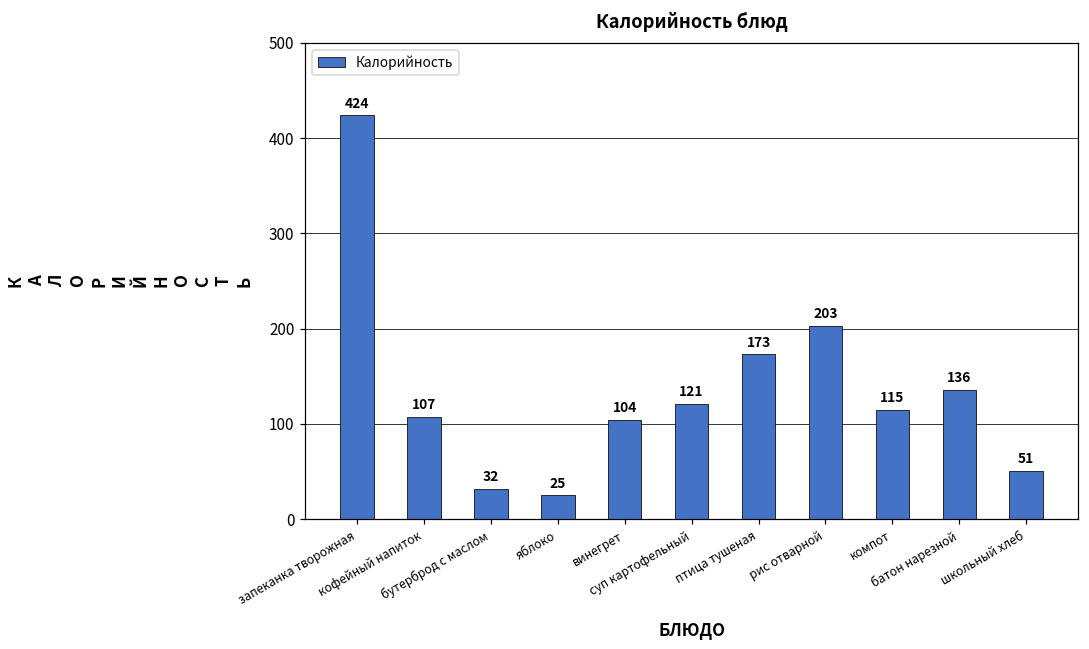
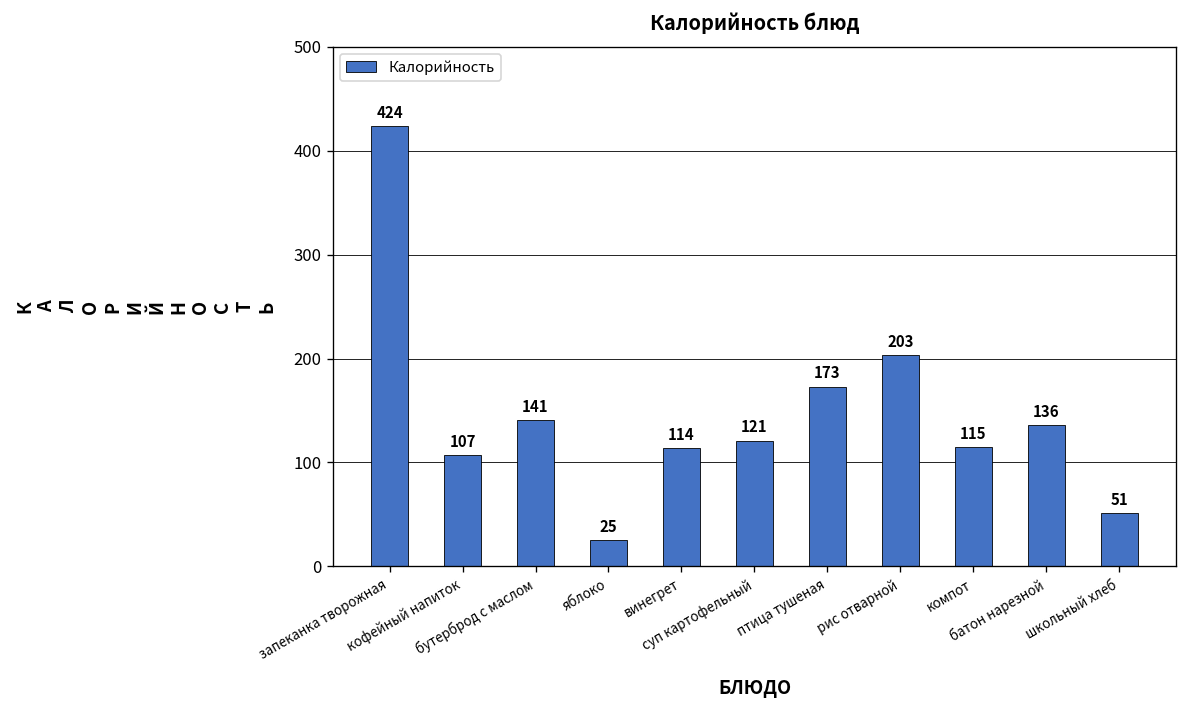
бутерброд с маслом: 32 -> 141
винегрет: 104 -> 114
